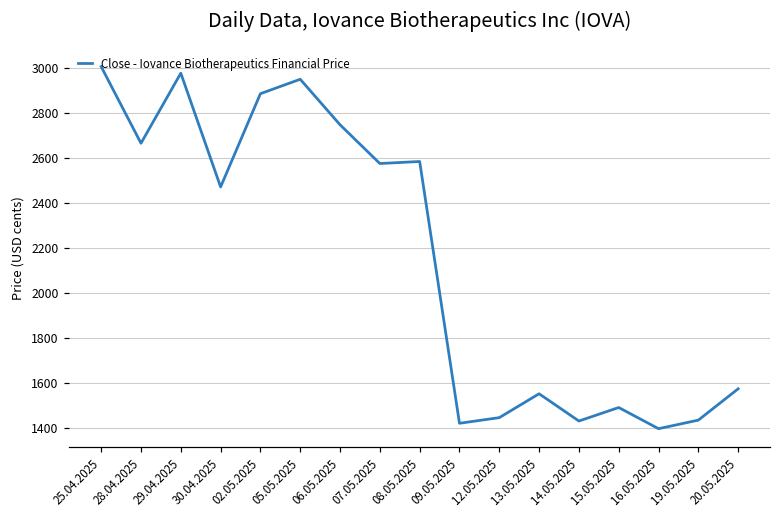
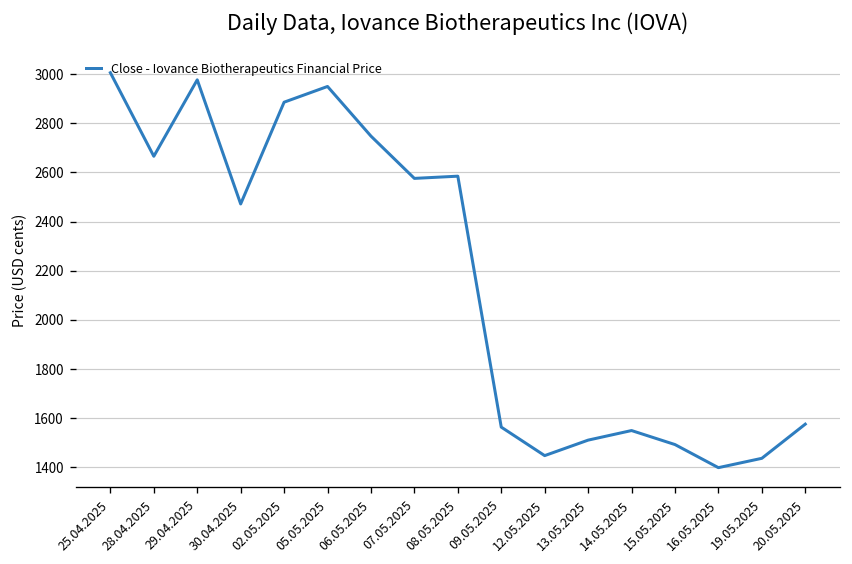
09.05.2025: 1420 -> 1560
13.05.2025: 1550 -> 1510
14.05.2025: 1430 -> 1550
